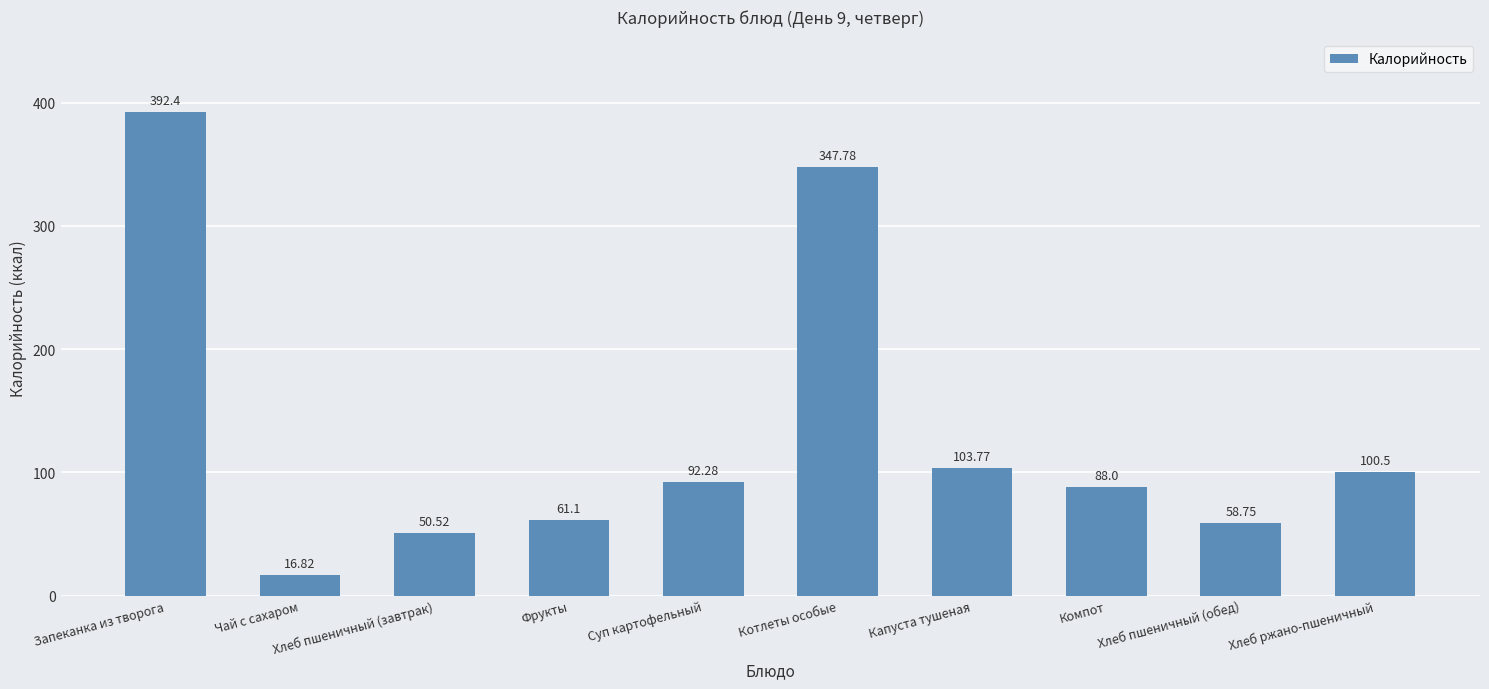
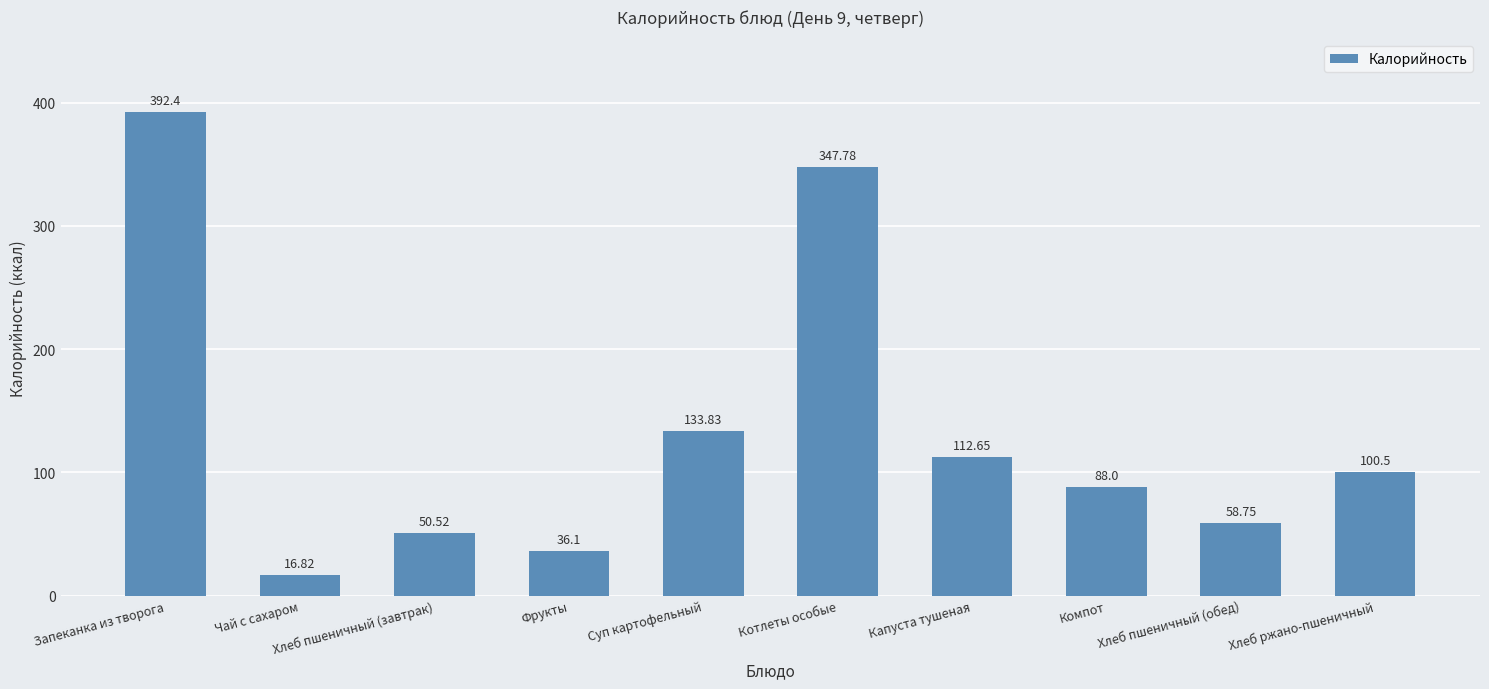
Фрукты: 61.1 -> 36.1
Суп картофельный: 92.28 -> 133.83
Капуста тушеная: 103.77 -> 112.65
